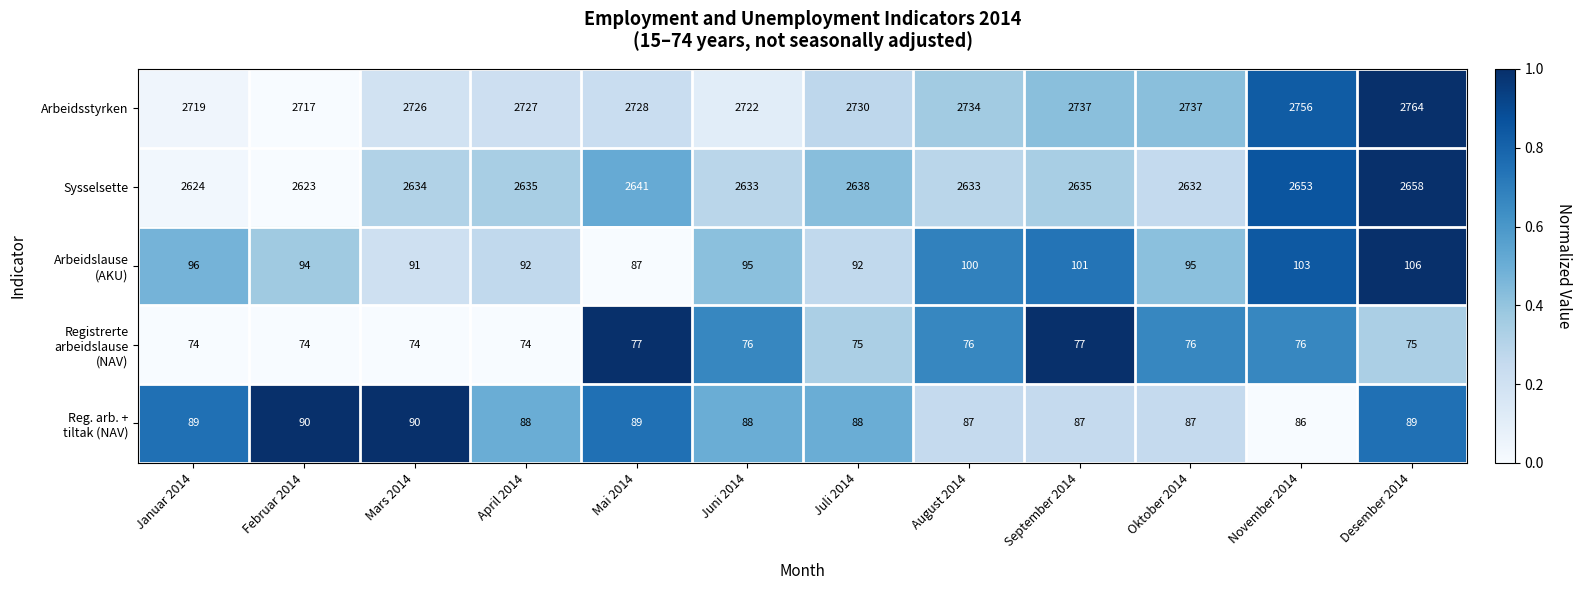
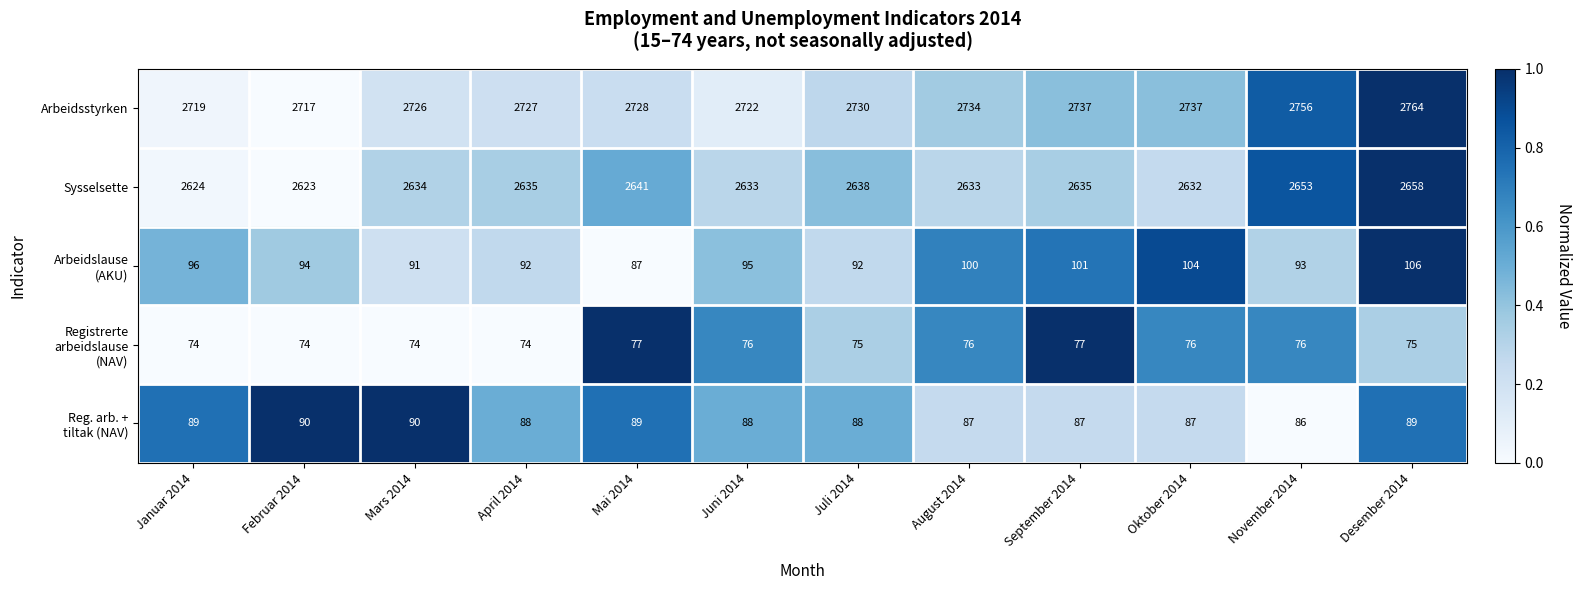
Arbeidslause (AKU), Oktober 2014: 95 -> 104
Arbeidslause (AKU), November 2014: 103 -> 93
